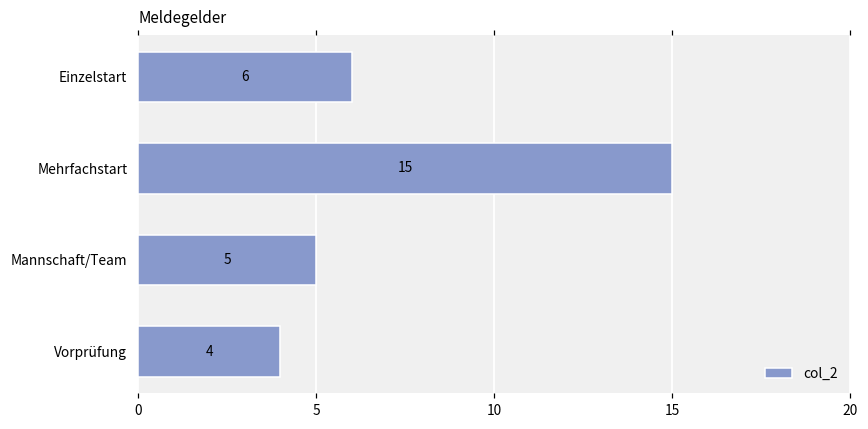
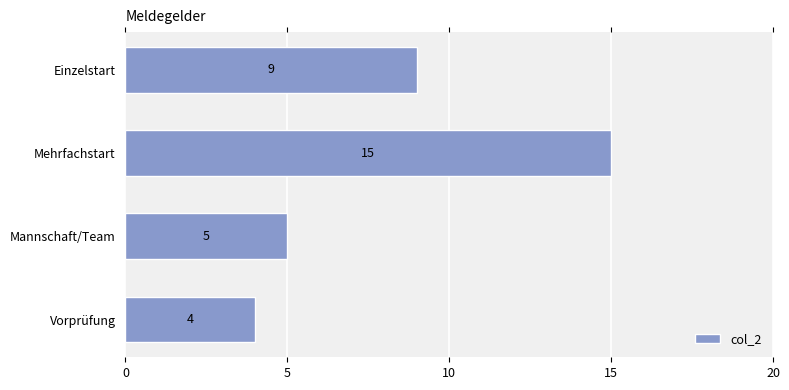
Einzelstart: 6 -> 9
